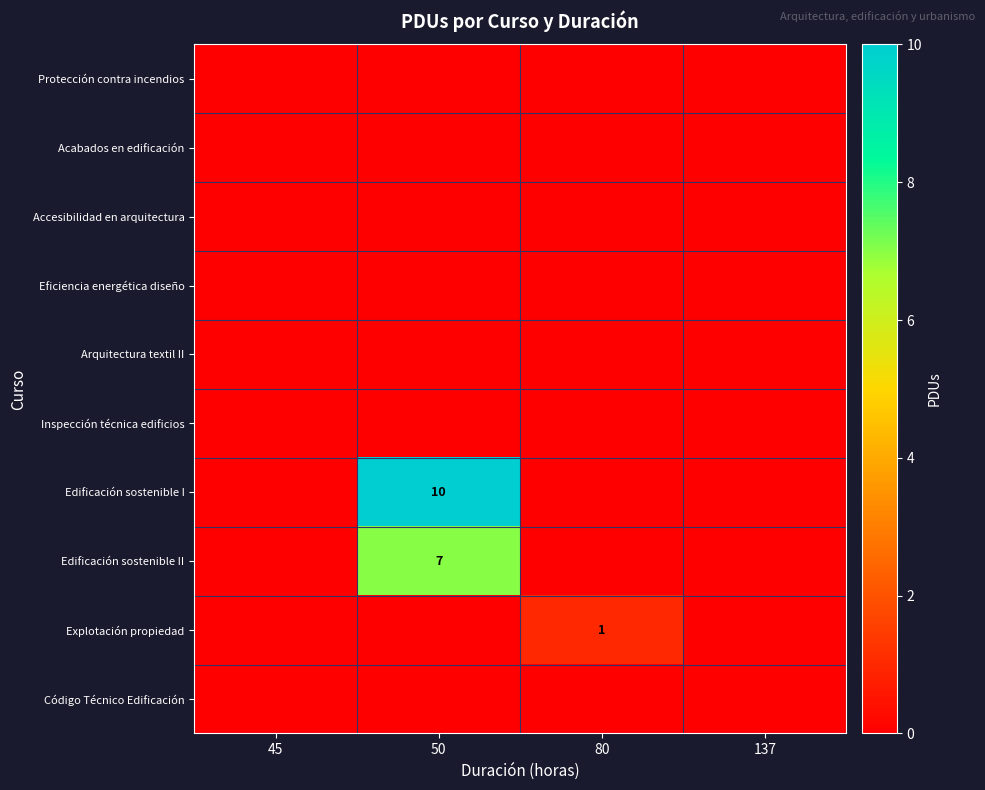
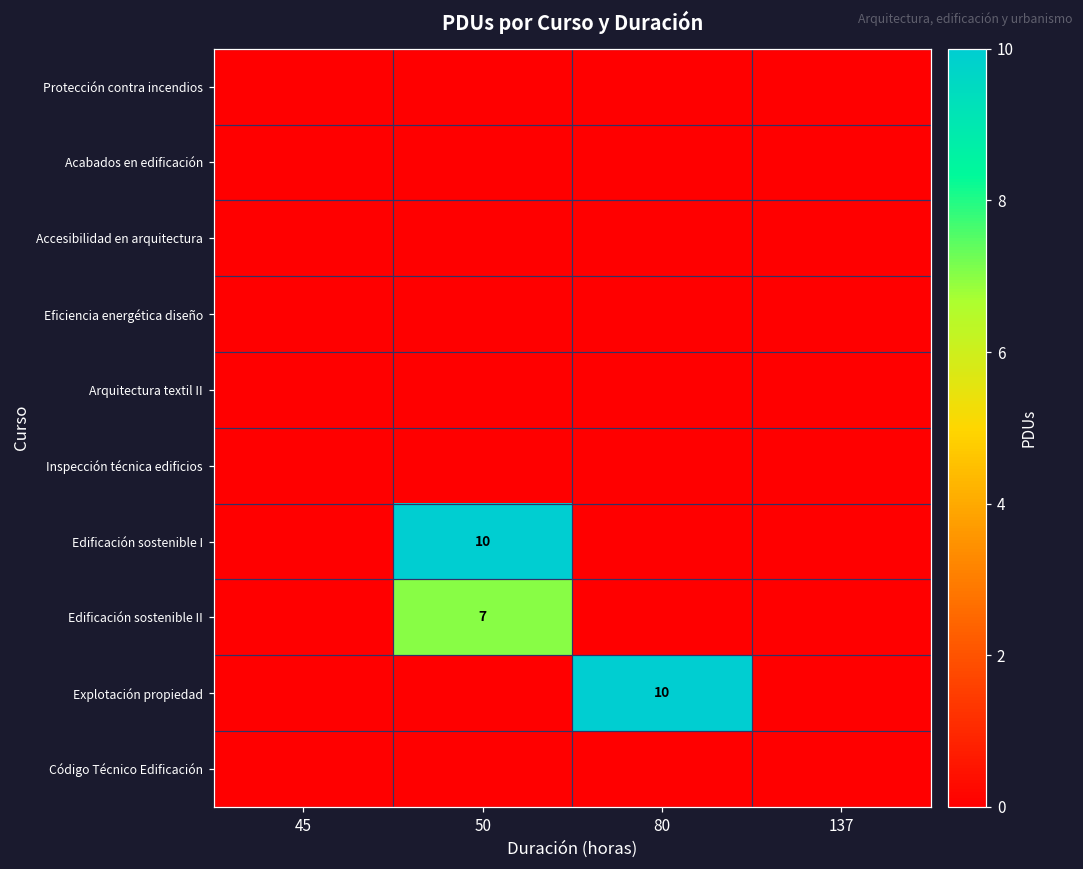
Explotación propiedad, 80: 1 -> 10
